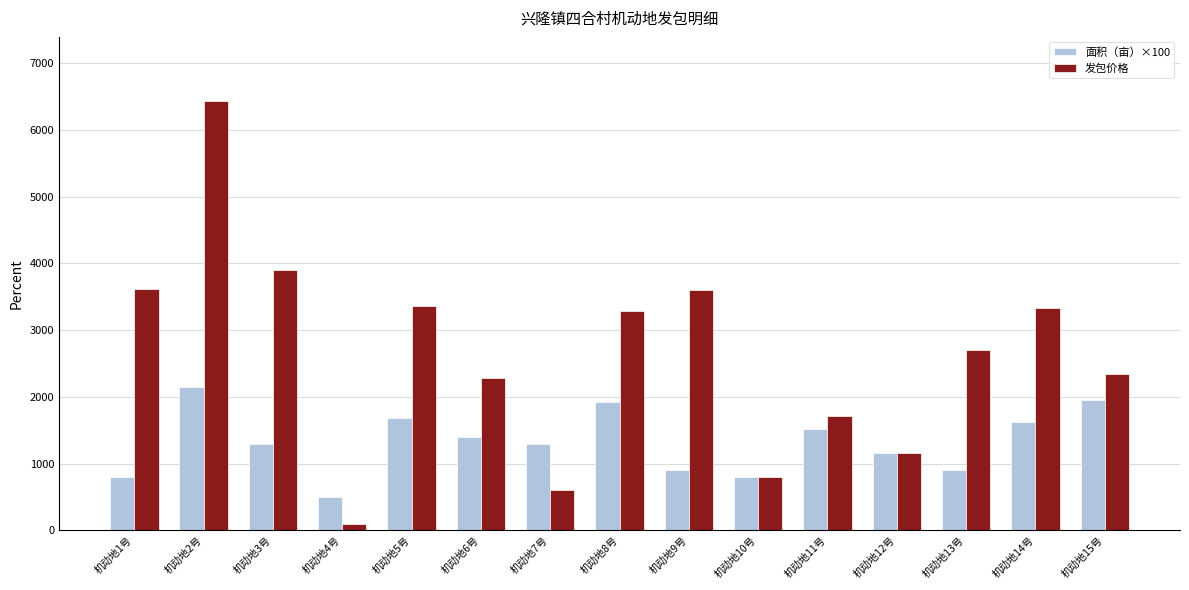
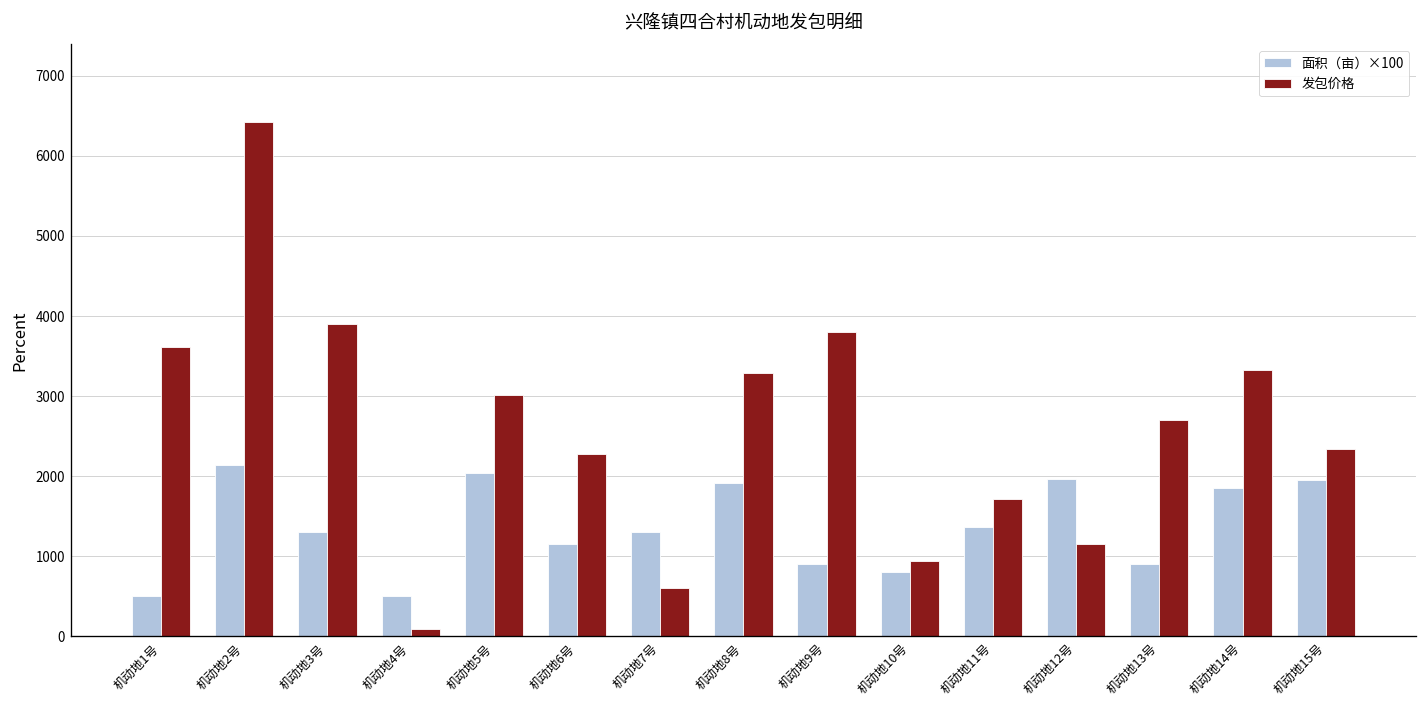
面积（亩）×100, 机动地1号: 800 -> 500
面积（亩）×100, 机动地5号: 1700 -> 2000
发包价格, 机动地5号: 3400 -> 3000
面积（亩）×100, 机动地6号: 1400 -> 1200
发包价格, 机动地9号: 3600 -> 3800
发包价格, 机动地10号: 800 -> 900
面积（亩）×100, 机动地11号: 1500 -> 1400
面积（亩）×100, 机动地12号: 1200 -> 2000
面积（亩）×100, 机动地14号: 1600 -> 1900
